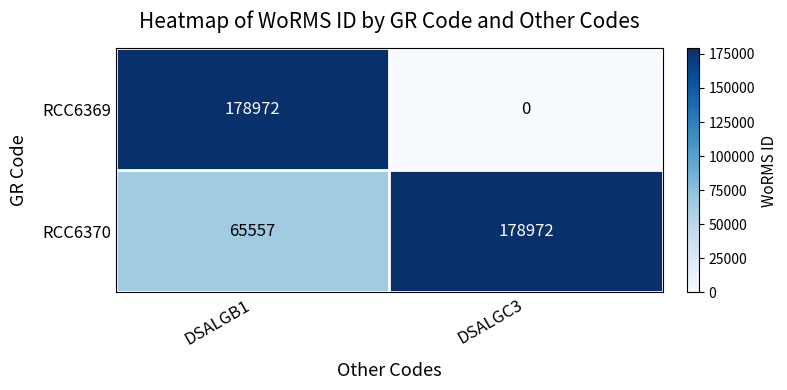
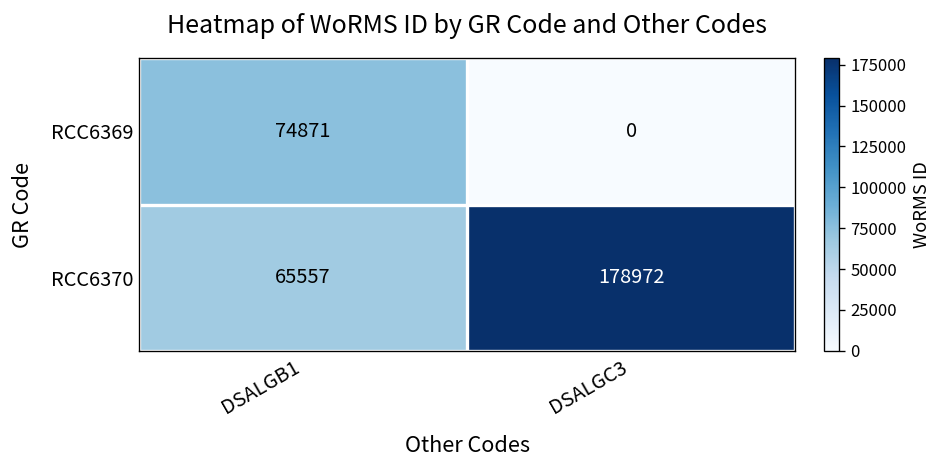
RCC6369, DSALGB1: 178972 -> 74871
